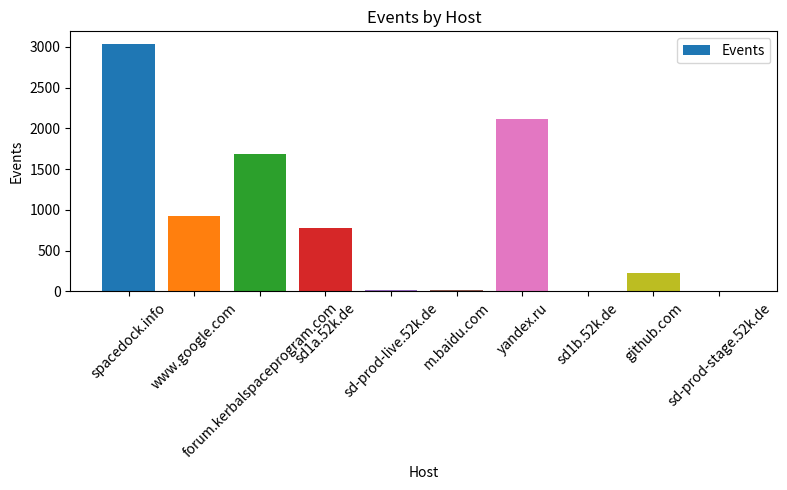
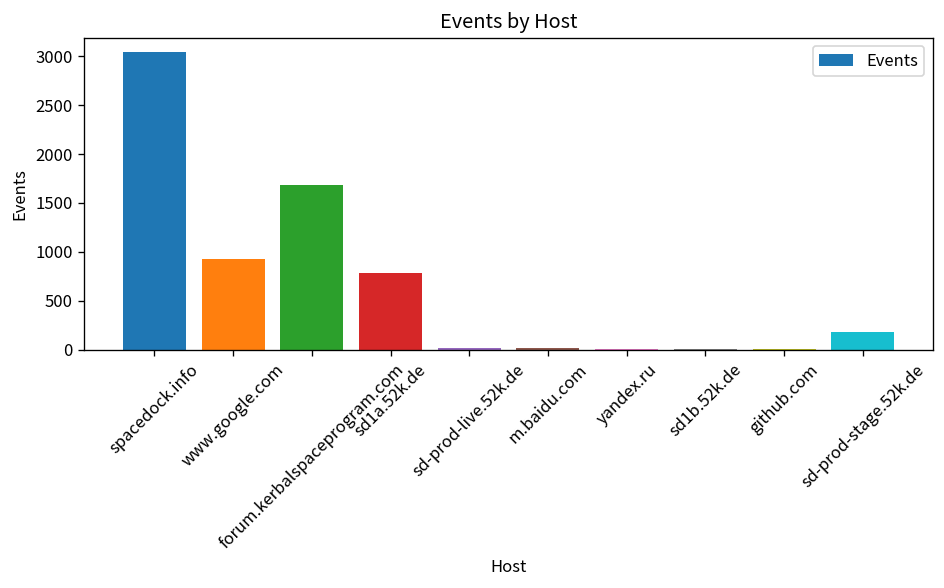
yandex.ru: 2100 -> 0
github.com: 200 -> 0
sd-prod-stage.52k.de: 0 -> 200
